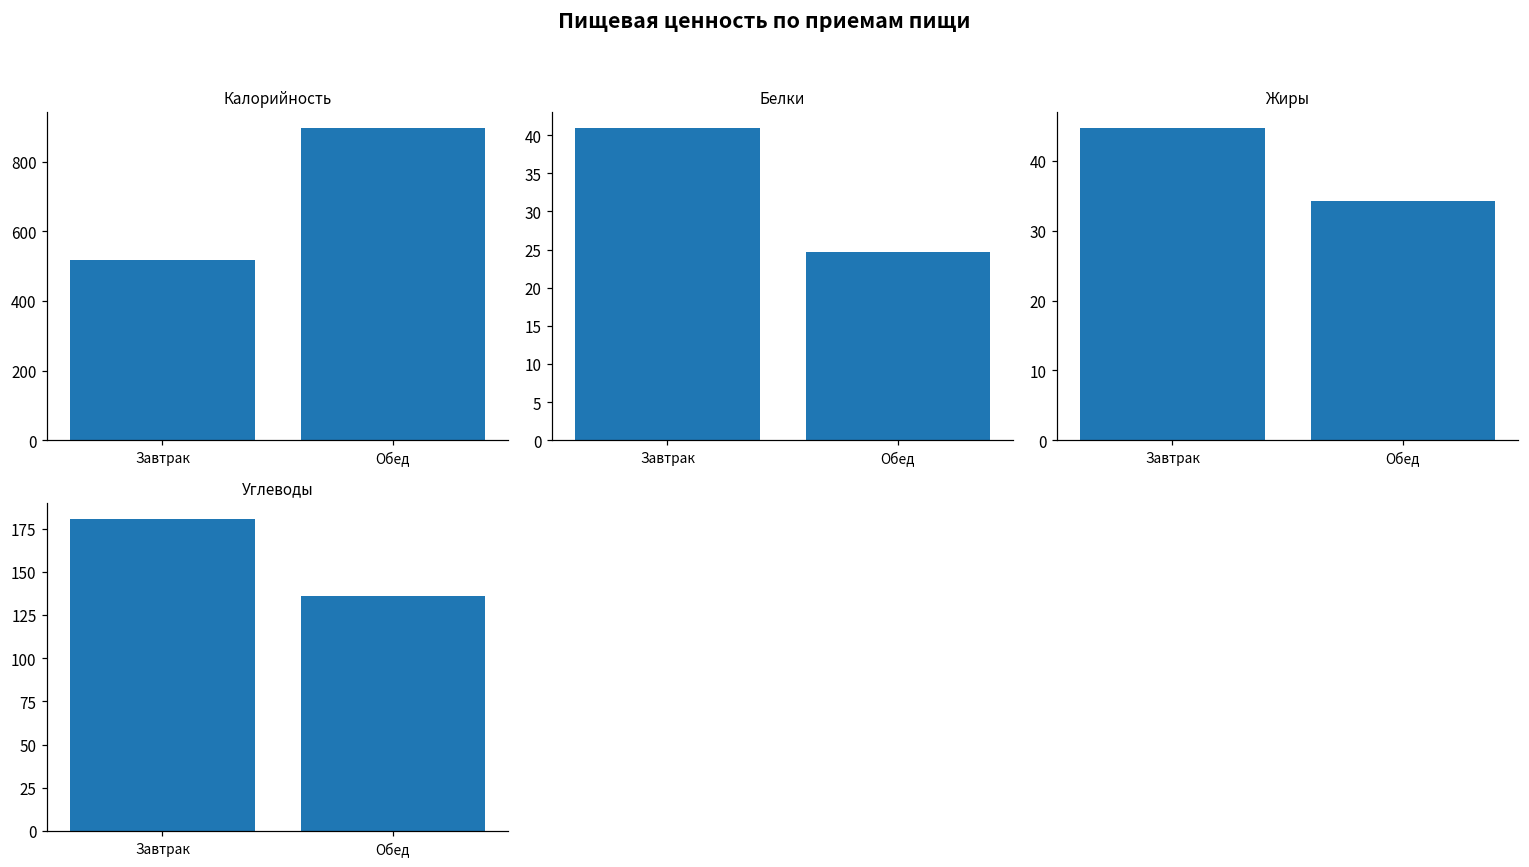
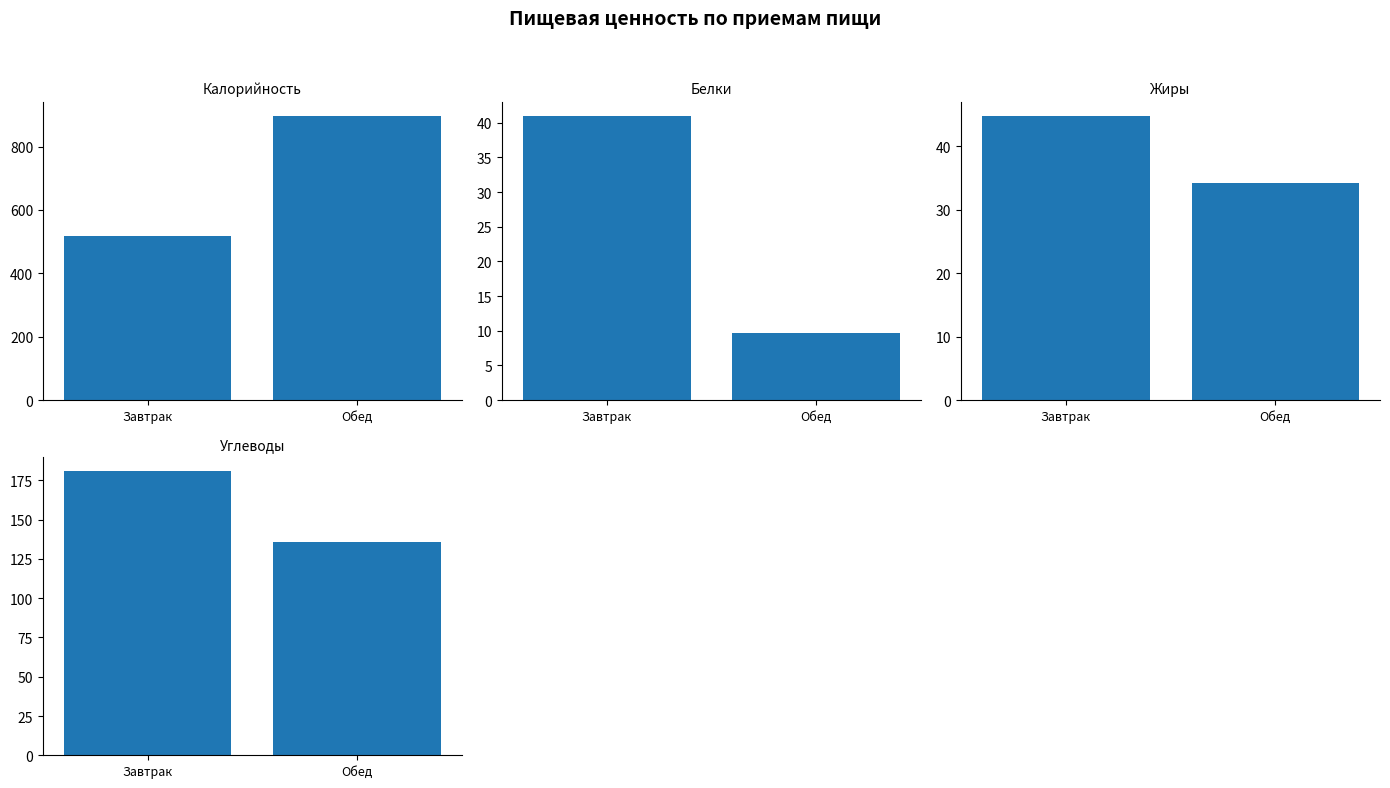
Белки, Обед: 25 -> 10
